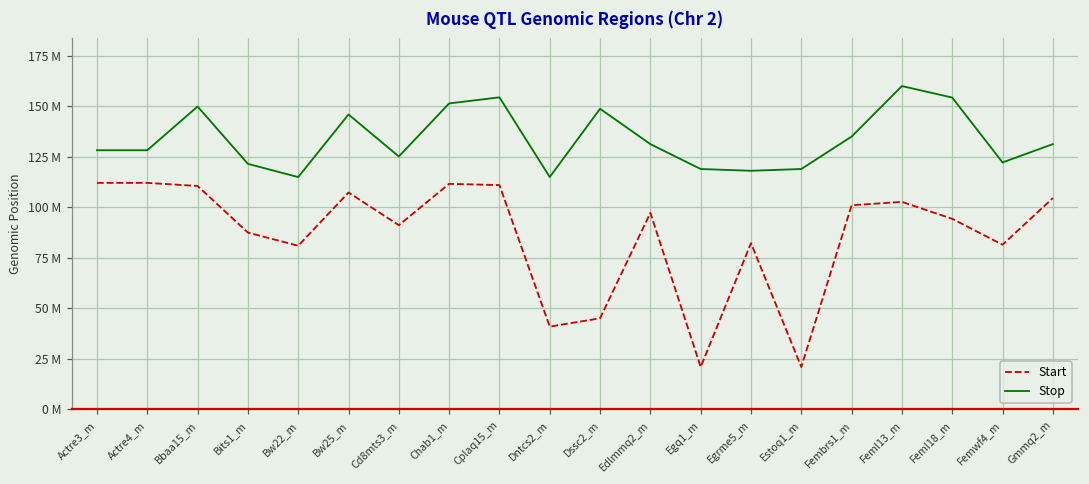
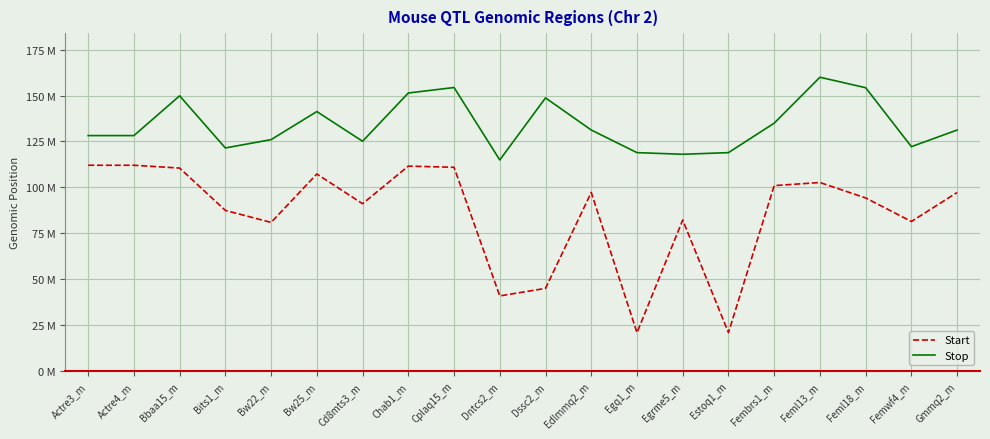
Stop, Bw22_m: 115000000 -> 126000000
Stop, Bw25_m: 146000000 -> 141000000
Start, Gmmq2_m: 105000000 -> 97000000
